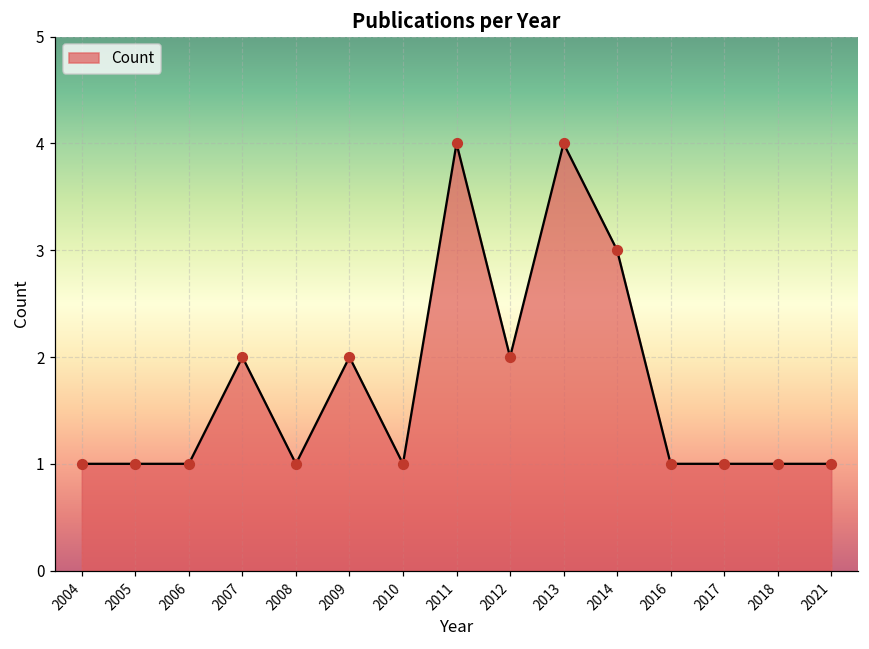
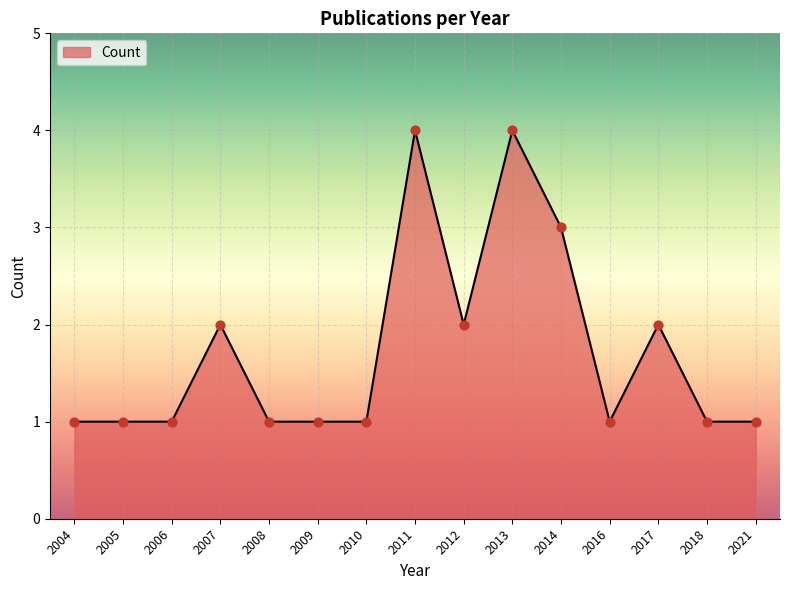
2009: 2 -> 1
2017: 1 -> 2
